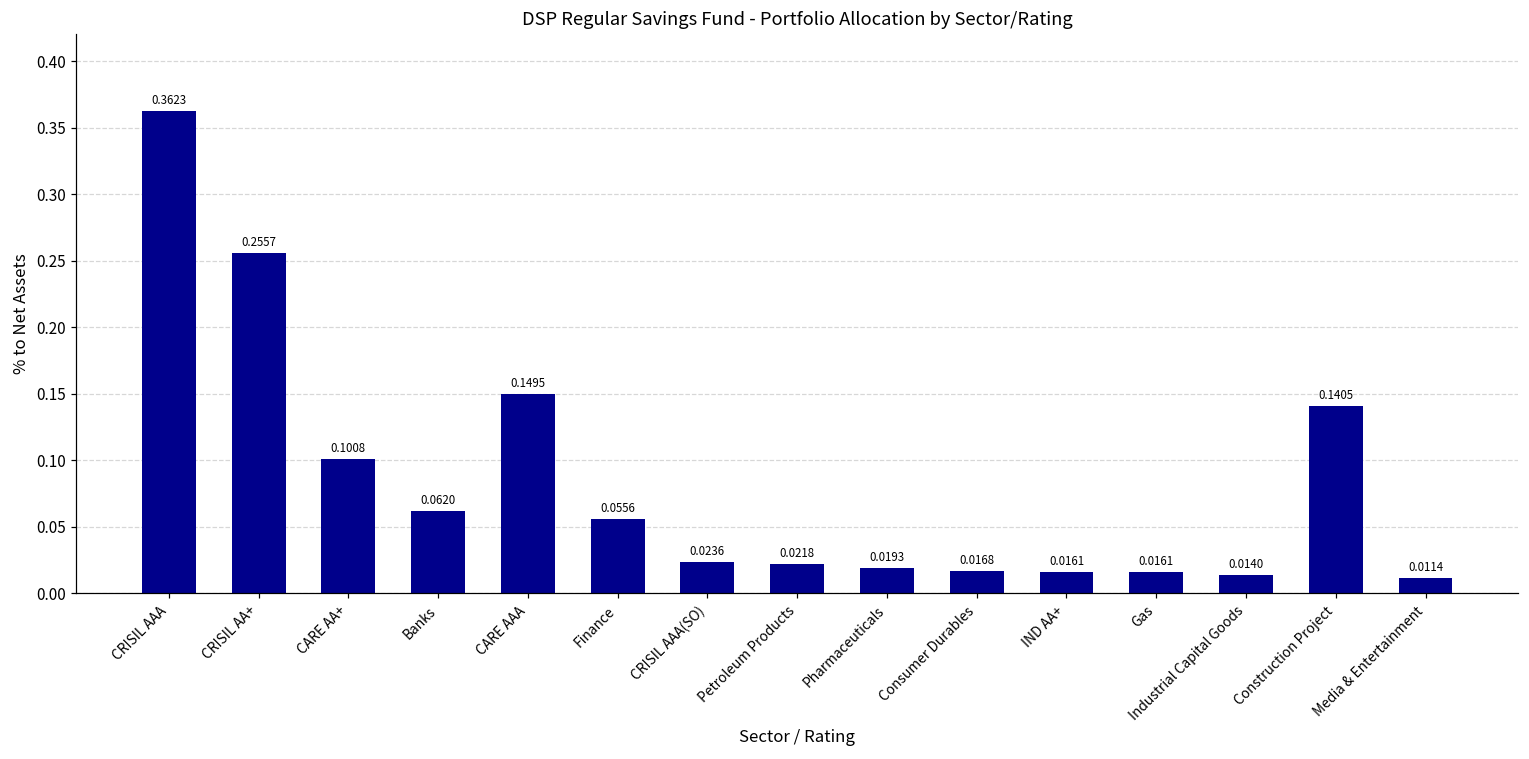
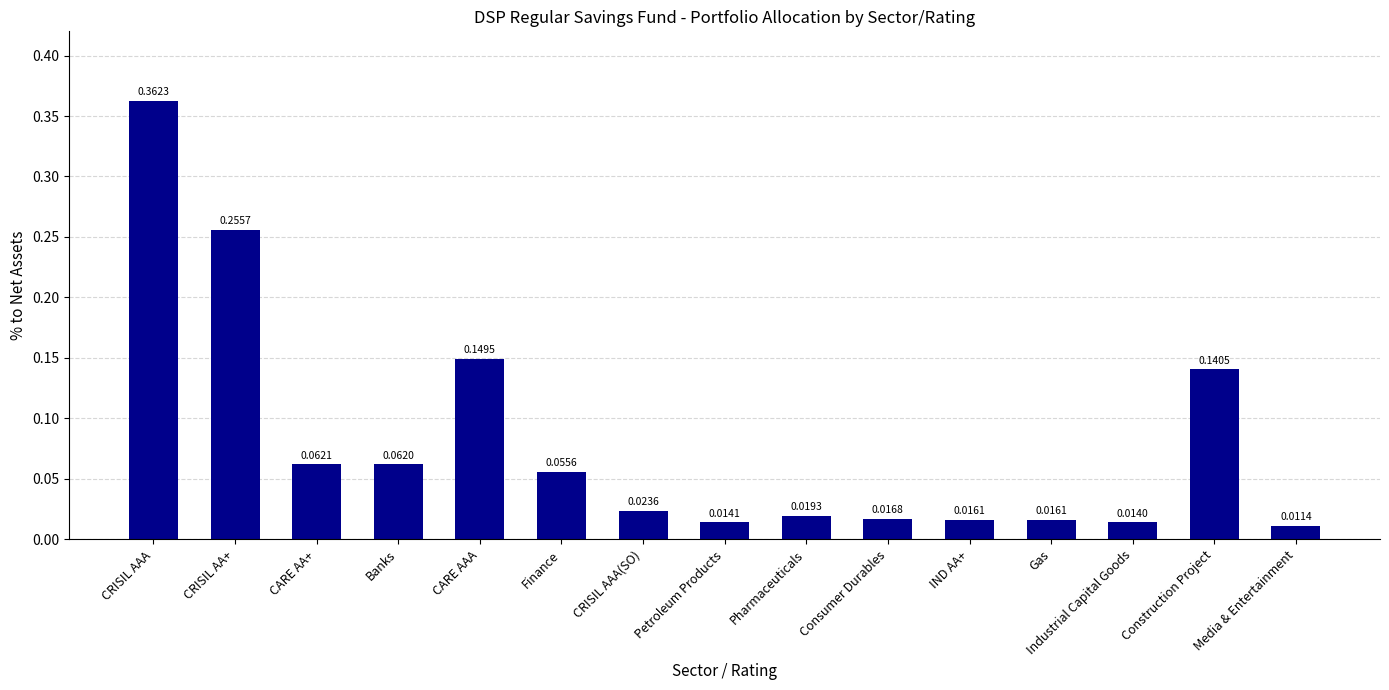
CARE AA+: 0.1008 -> 0.0621
Petroleum Products: 0.0218 -> 0.0141
